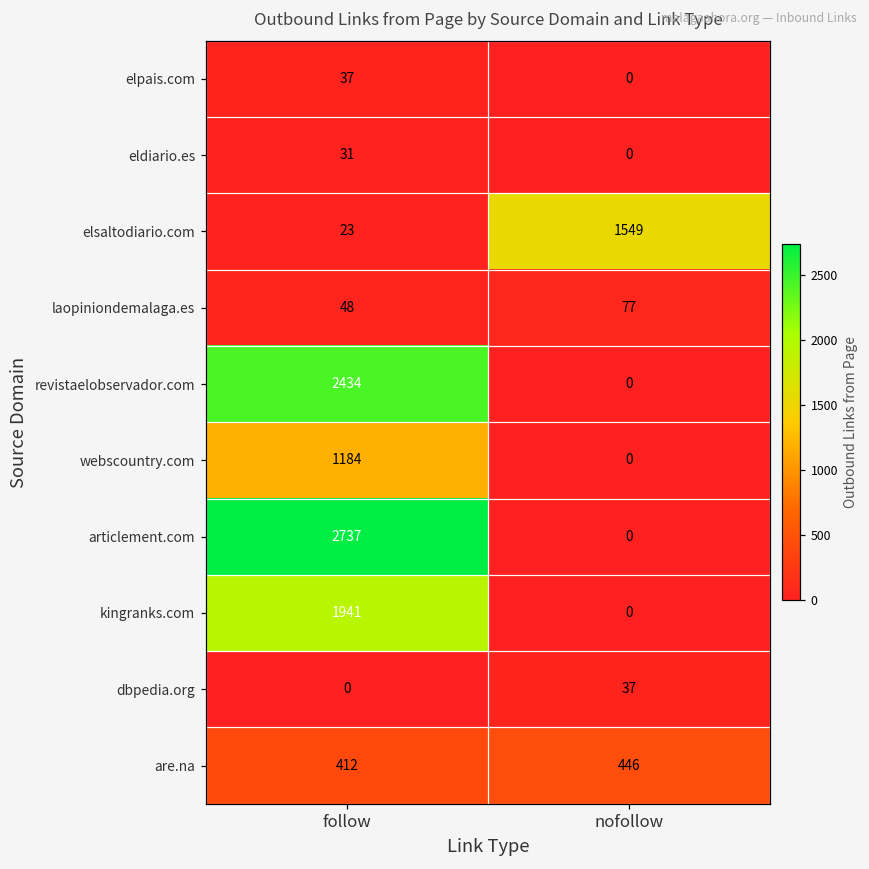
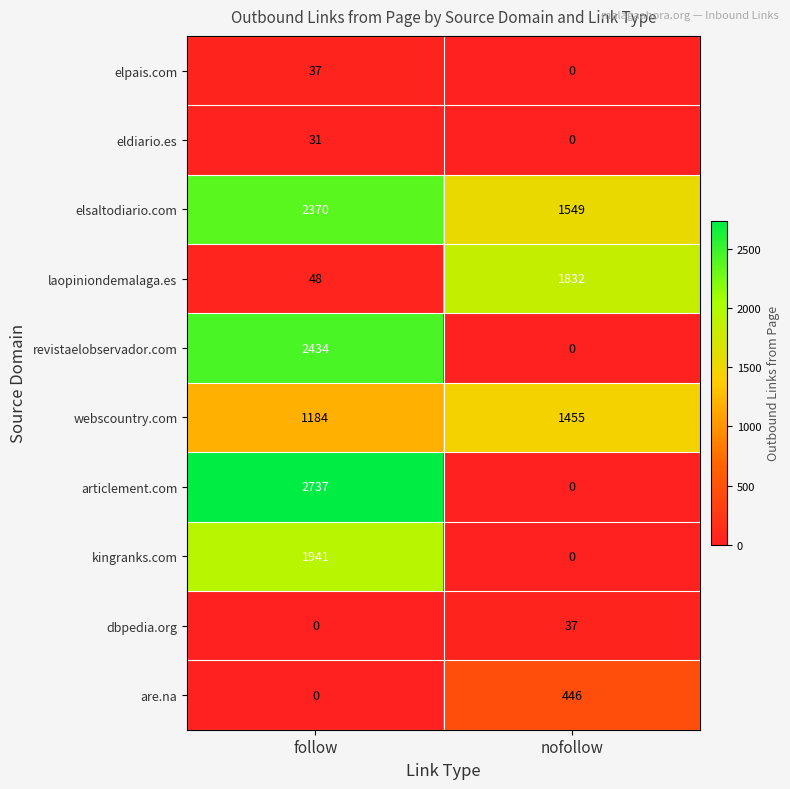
elsaltodiario.com, follow: 23 -> 2370
laopiniondemalaga.es, nofollow: 77 -> 1832
webscountry.com, nofollow: 0 -> 1455
are.na, follow: 412 -> 0
